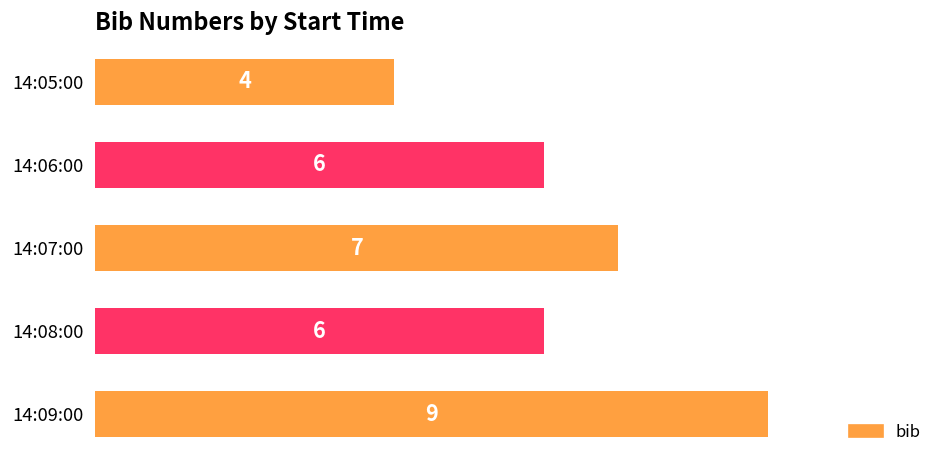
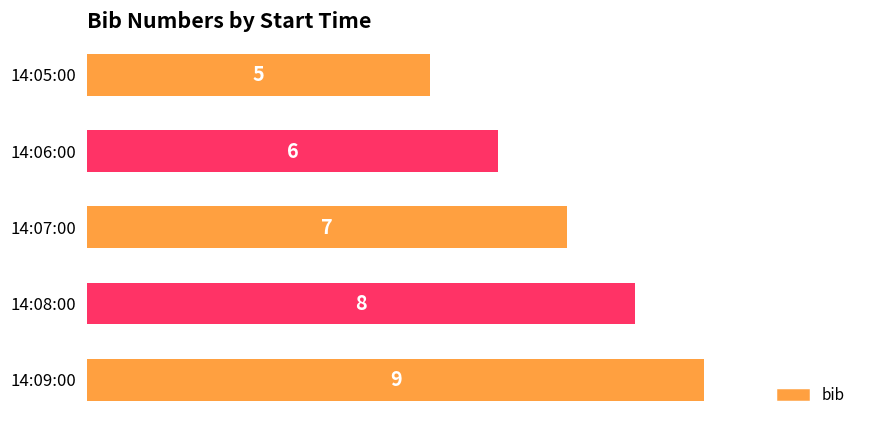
14:05:00: 4 -> 5
14:08:00: 6 -> 8
